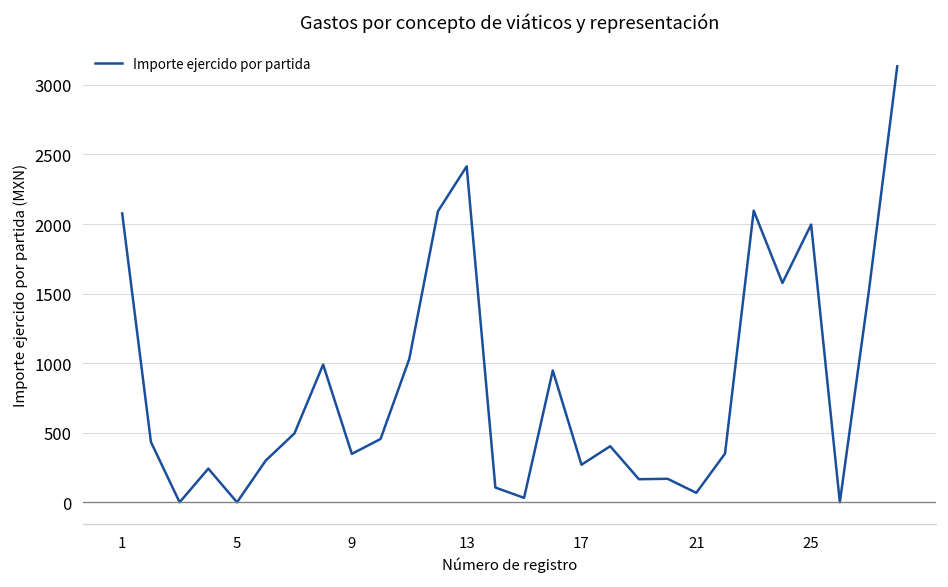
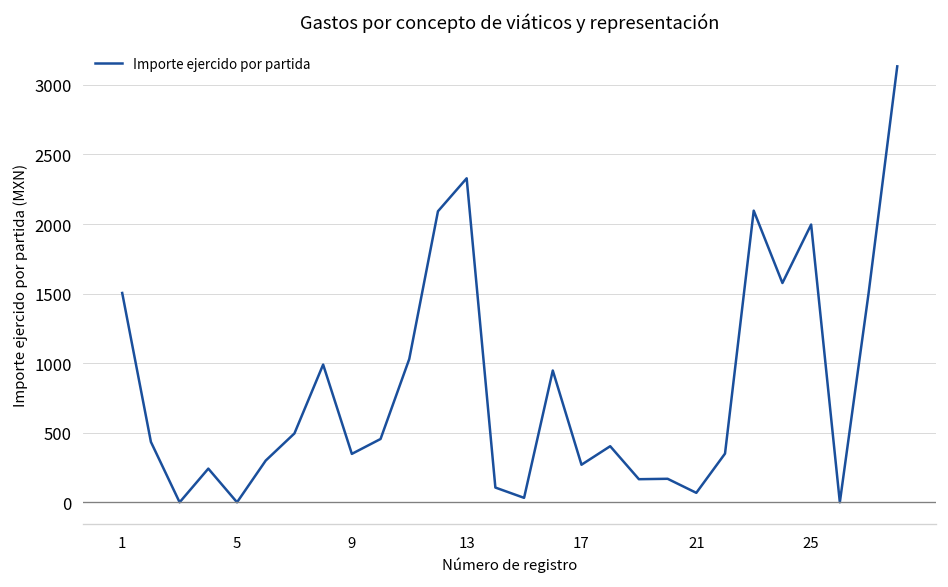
1: 2080 -> 1500
13: 2410 -> 2330
